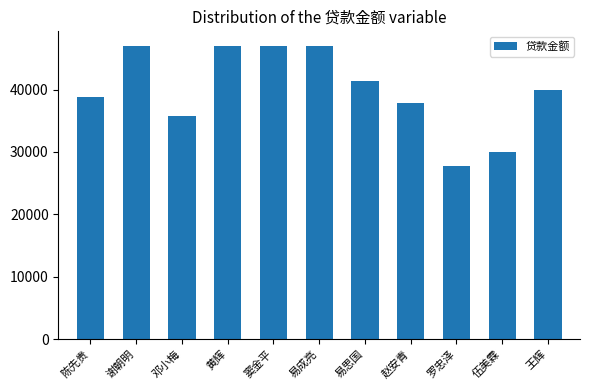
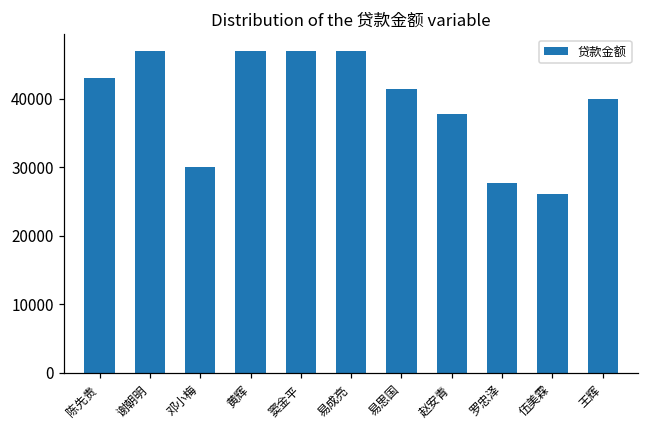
陈先贵: 39000 -> 43000
邓小梅: 36000 -> 30000
伍美霖: 30000 -> 26000
